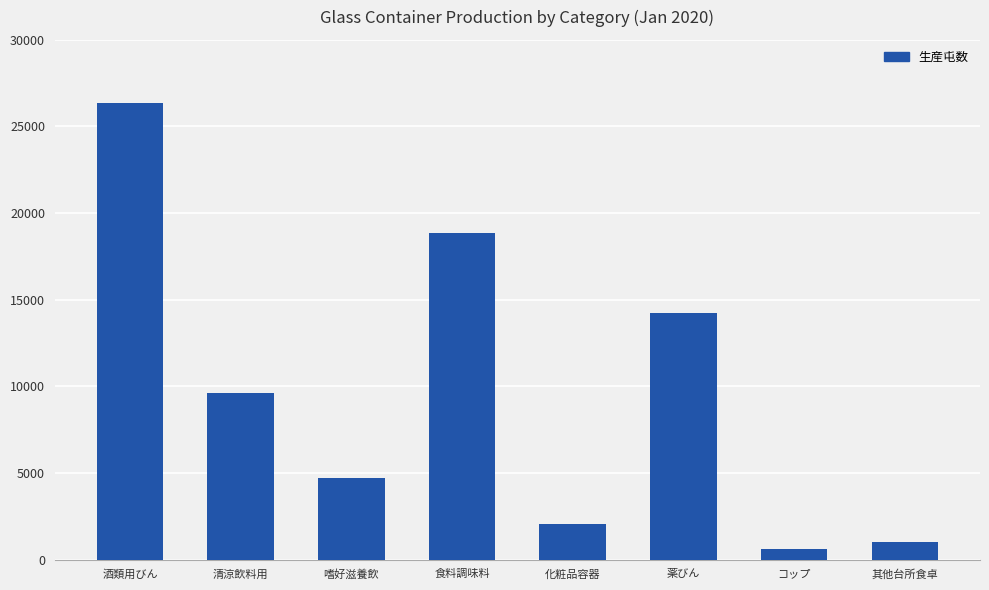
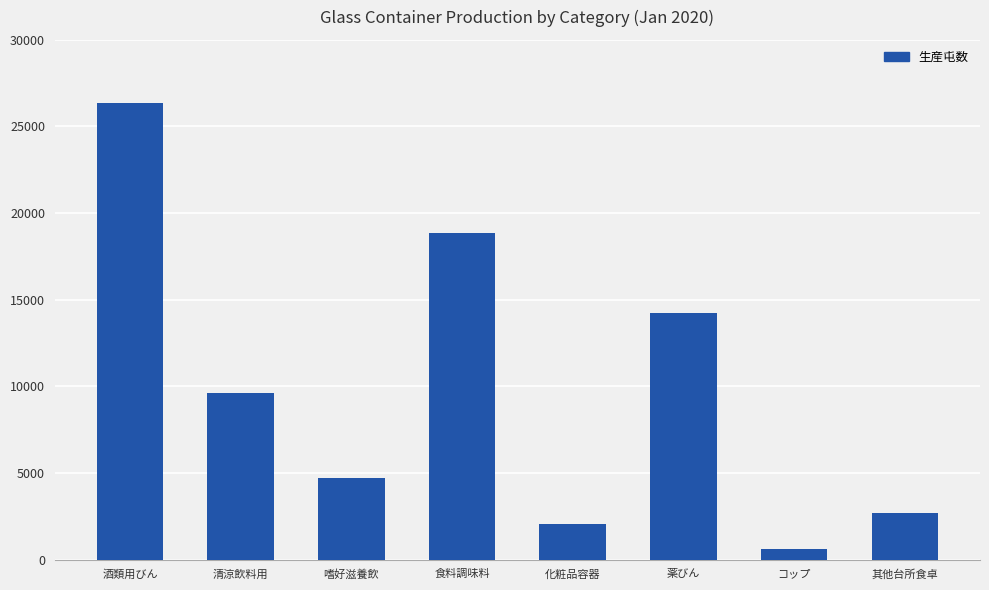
其他台所食卓: 1000 -> 2700
